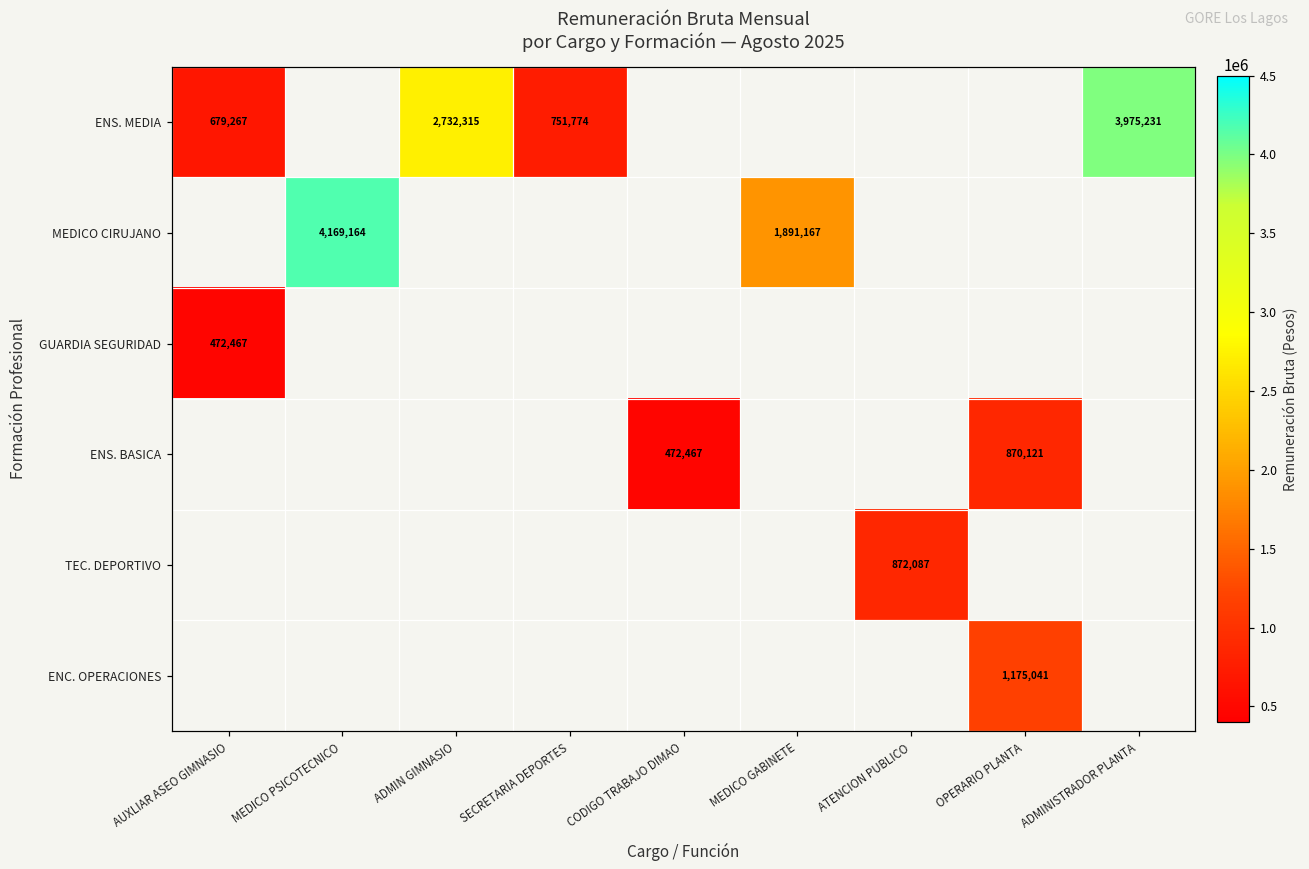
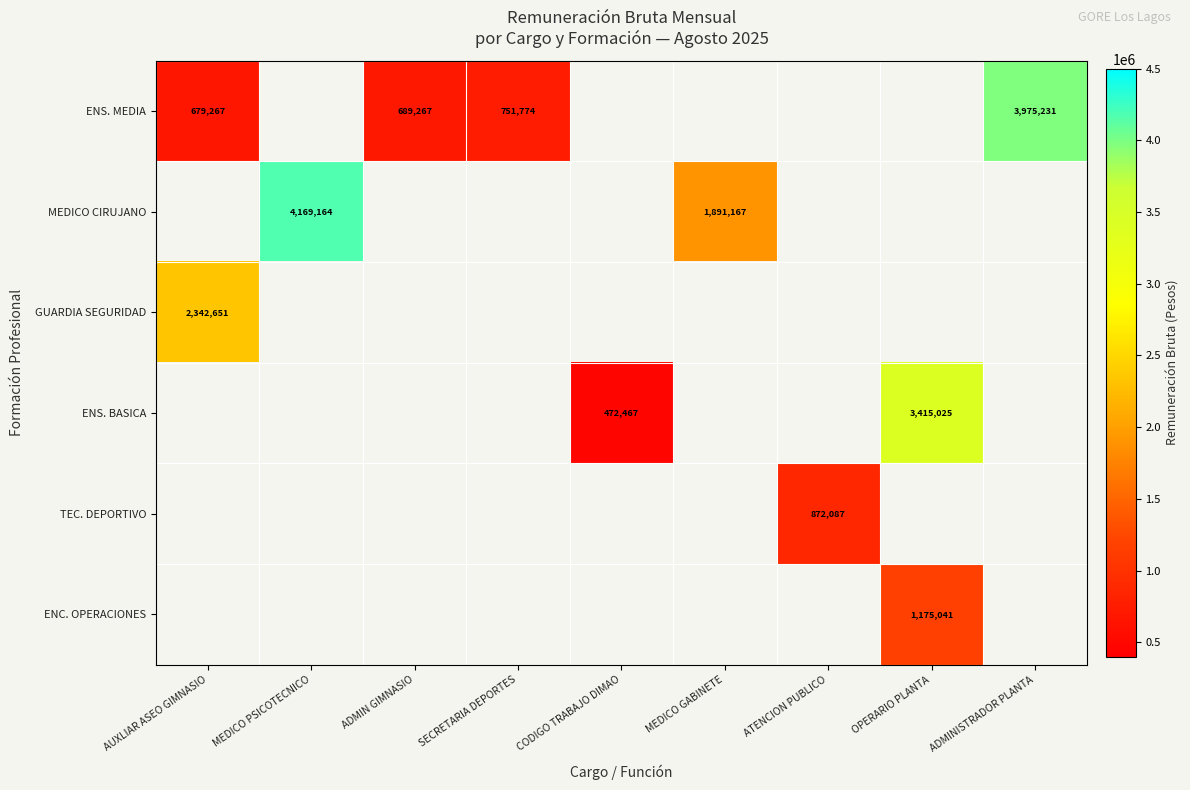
ENS. MEDIA, ADMIN GIMNASIO: 2,732,315 -> 689,267
GUARDIA SEGURIDAD, AUXLIAR ASEO GIMNASIO: 472,467 -> 2,342,651
ENS. BASICA, OPERARIO PLANTA: 870,121 -> 3,415,025
